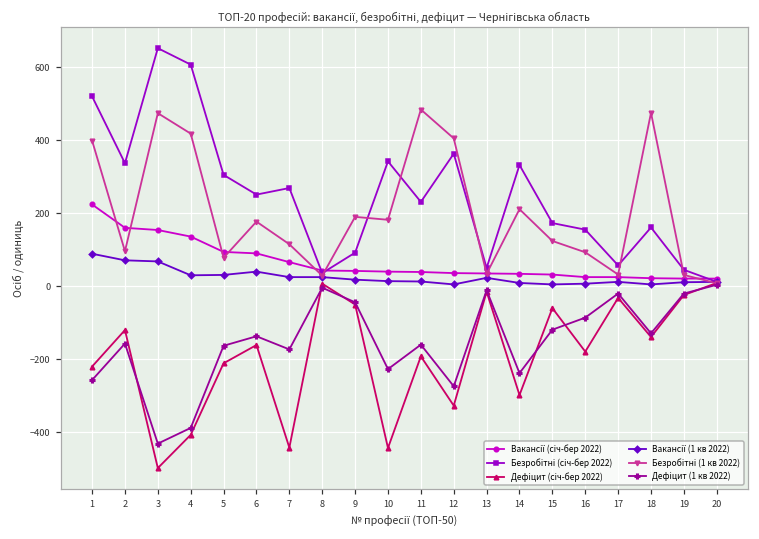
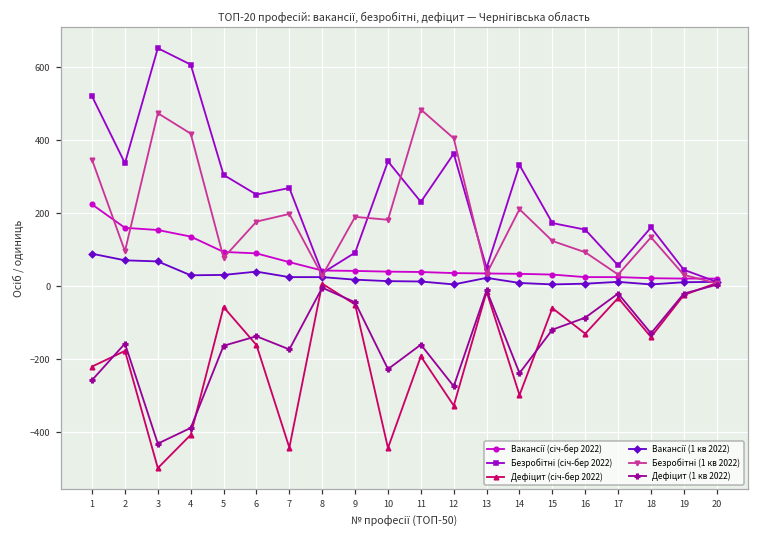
Безробітні (1 кв 2022), 1: 400 -> 350
Дефіцит (січ-бер 2022), 2: -120 -> -180
Дефіцит (січ-бер 2022), 5: -210 -> -60
Безробітні (1 кв 2022), 7: 120 -> 200
Дефіцит (січ-бер 2022), 16: -180 -> -130
Безробітні (1 кв 2022), 18: 480 -> 130
